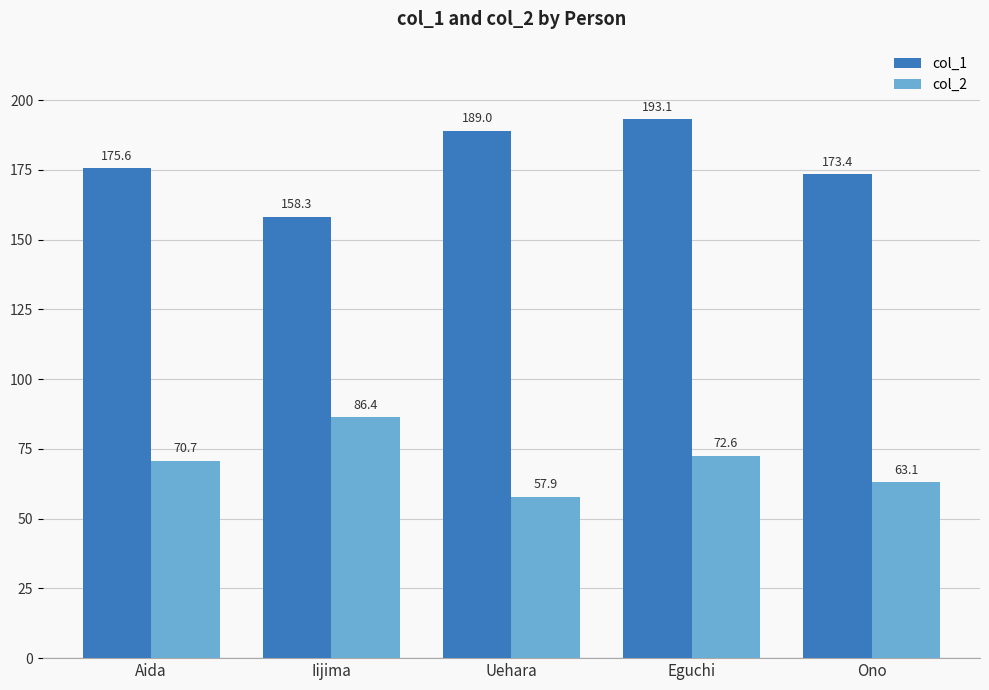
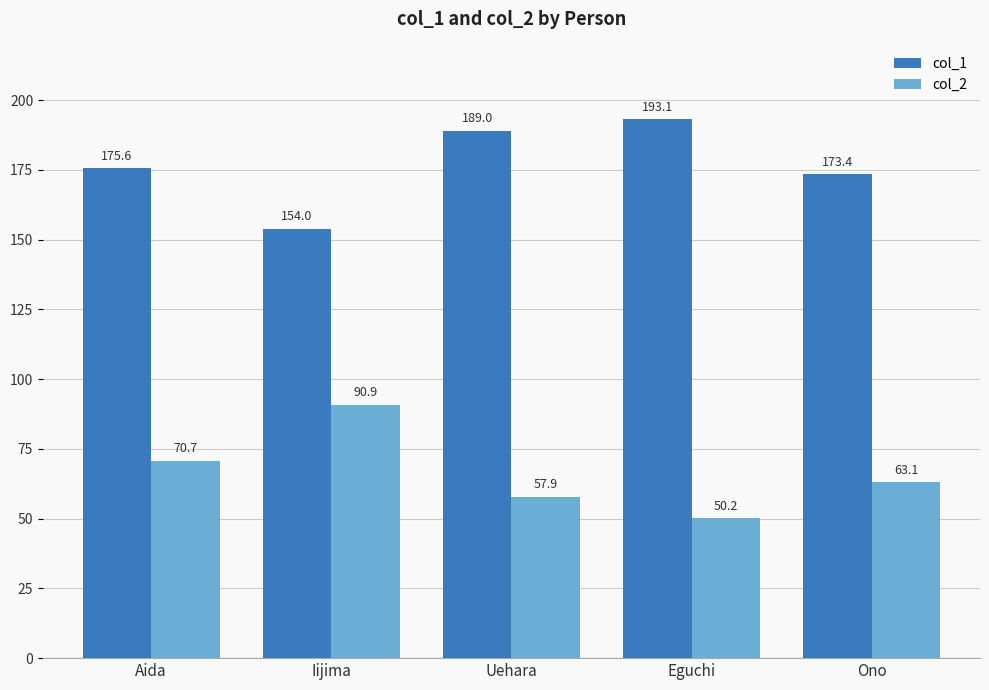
col_1, Iijima: 158.3 -> 154.0
col_2, Iijima: 86.4 -> 90.9
col_2, Eguchi: 72.6 -> 50.2
